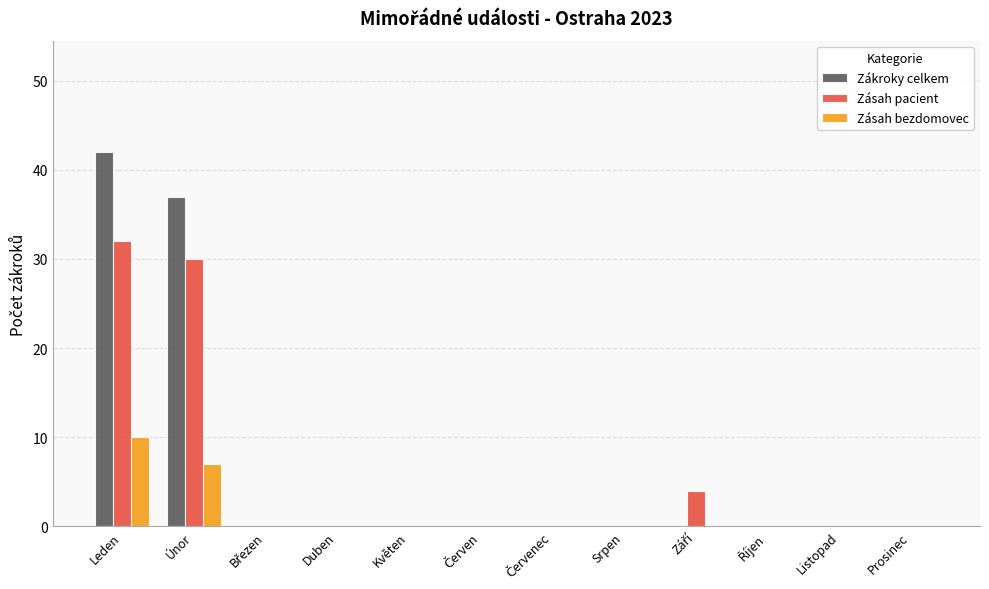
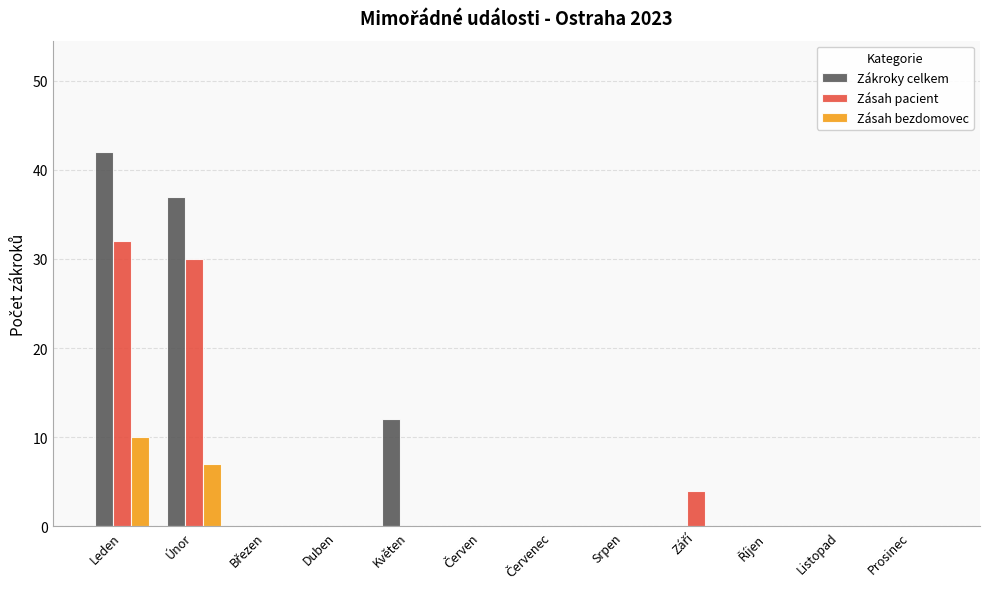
Zákroky celkem, Květen: 0 -> 12
